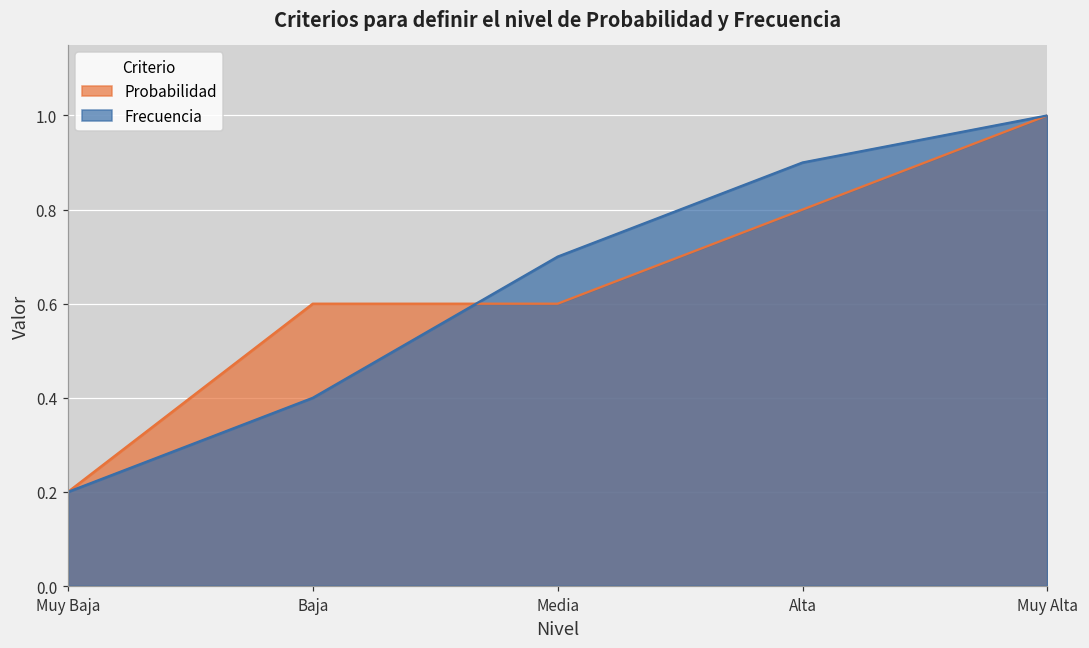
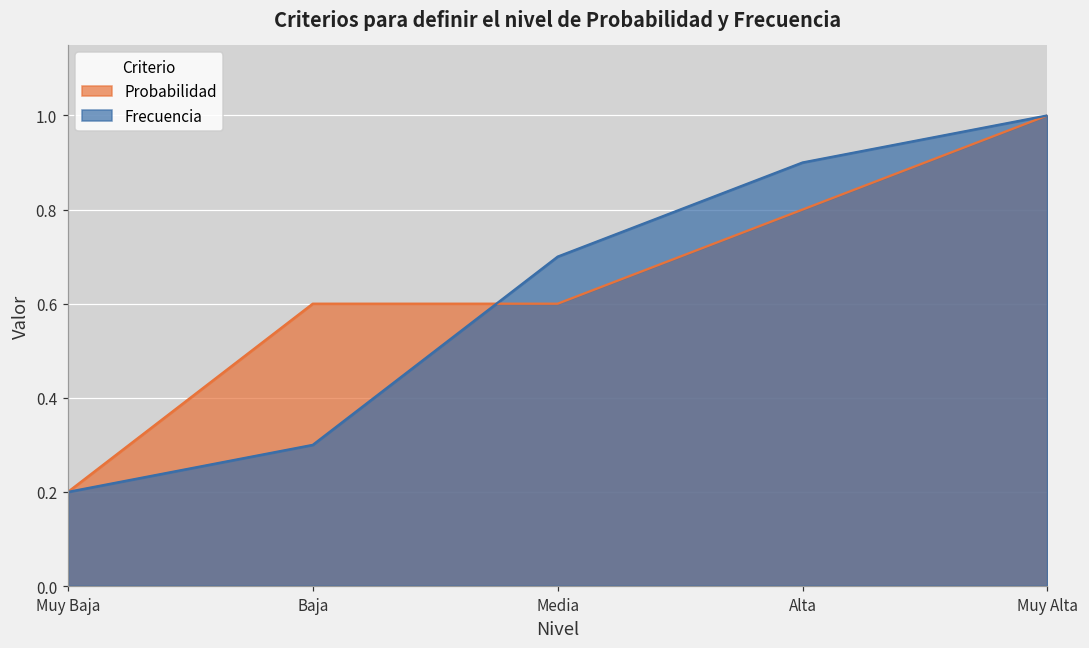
Frecuencia, Baja: 0.4 -> 0.3
